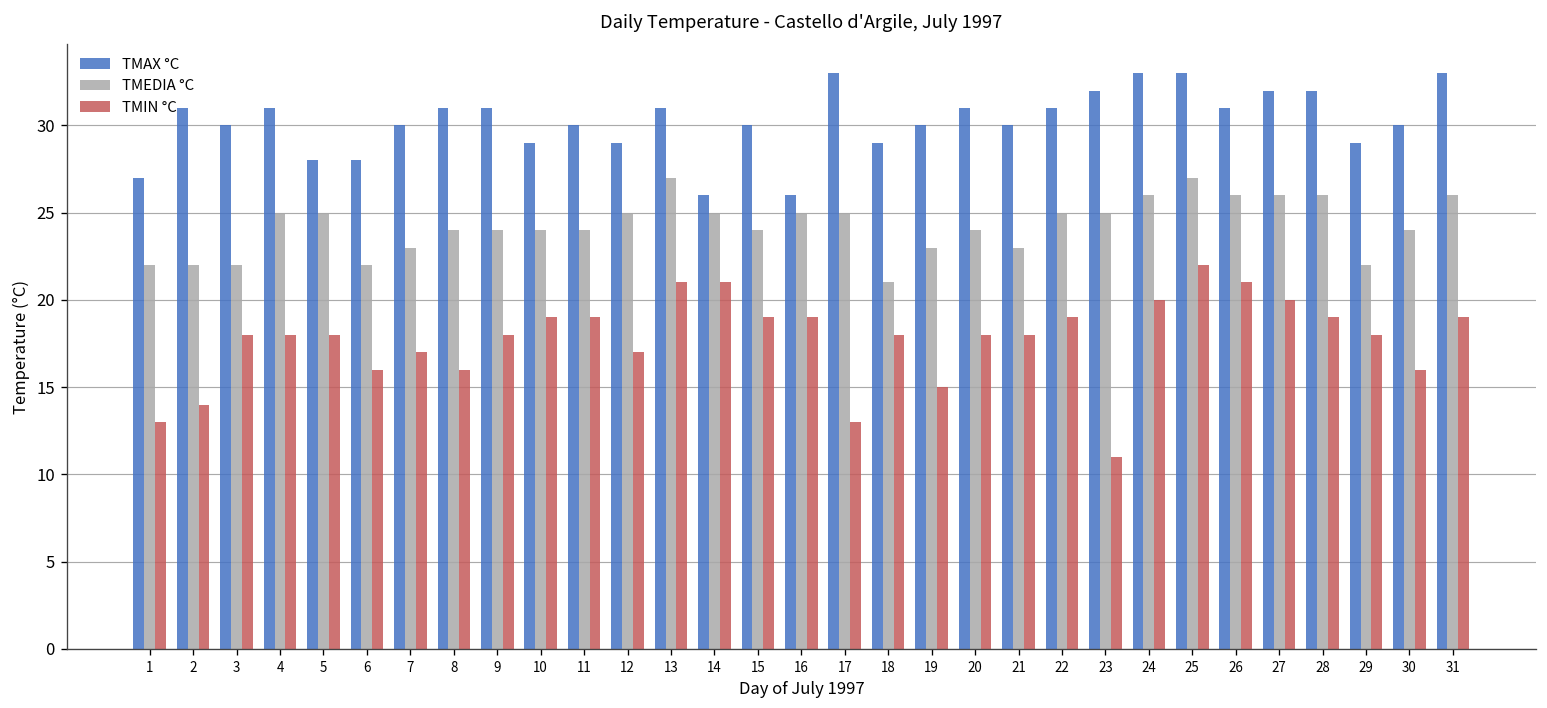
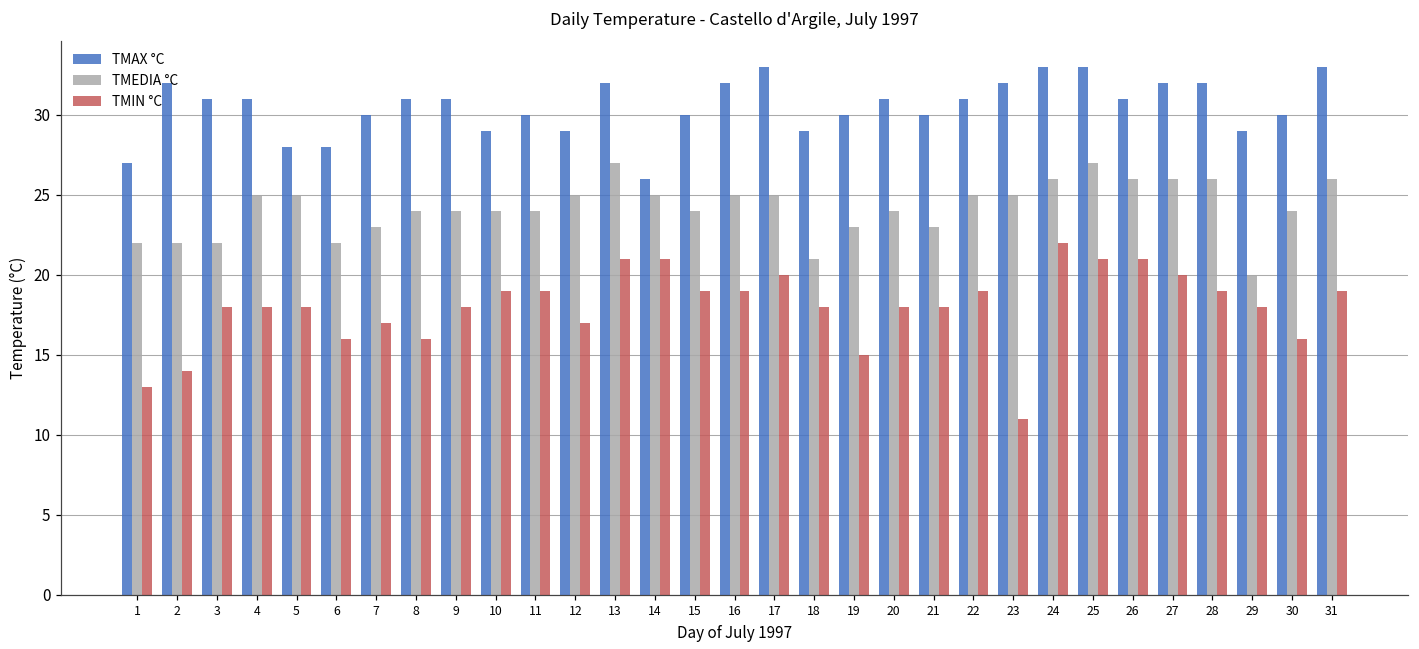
TMAX °C, 2: 31 -> 32
TMAX °C, 3: 30 -> 31
TMAX °C, 13: 31 -> 32
TMAX °C, 16: 26 -> 32
TMIN °C, 17: 13 -> 20
TMIN °C, 24: 20 -> 22
TMIN °C, 25: 22 -> 21
TMEDIA °C, 29: 22 -> 20
